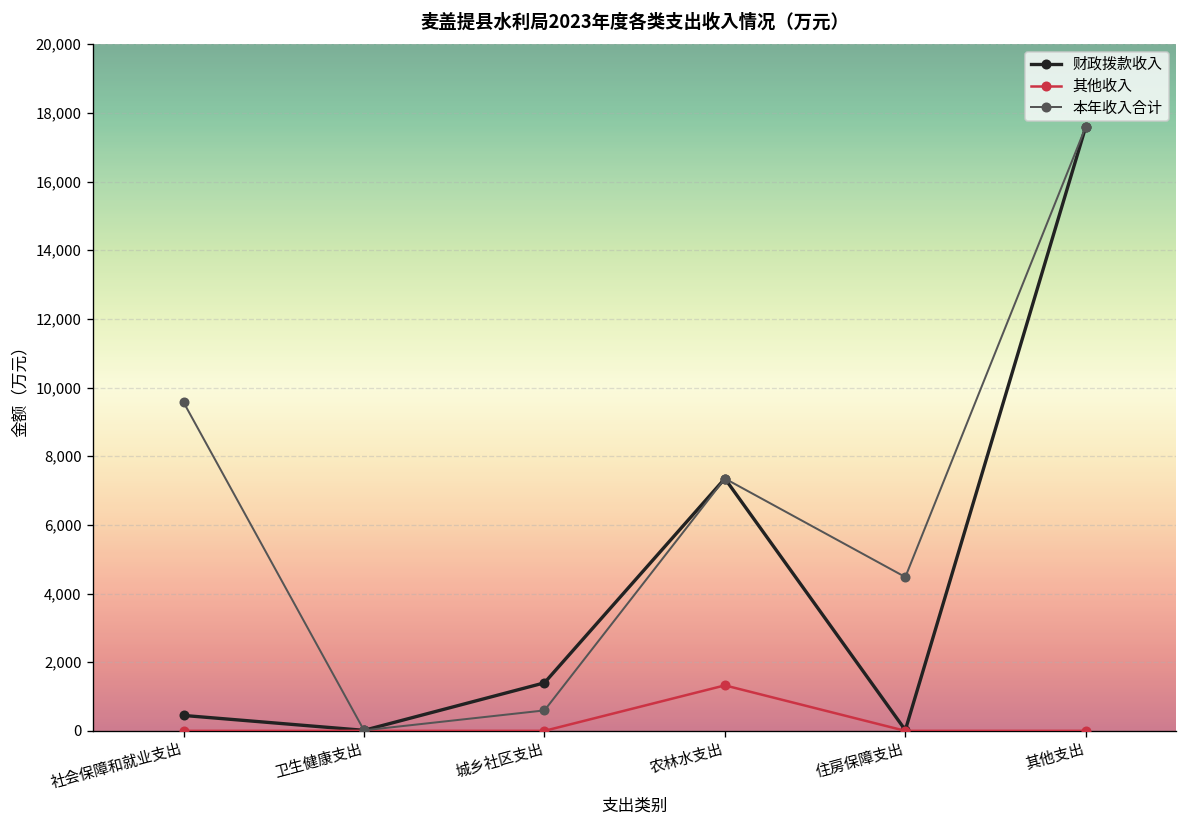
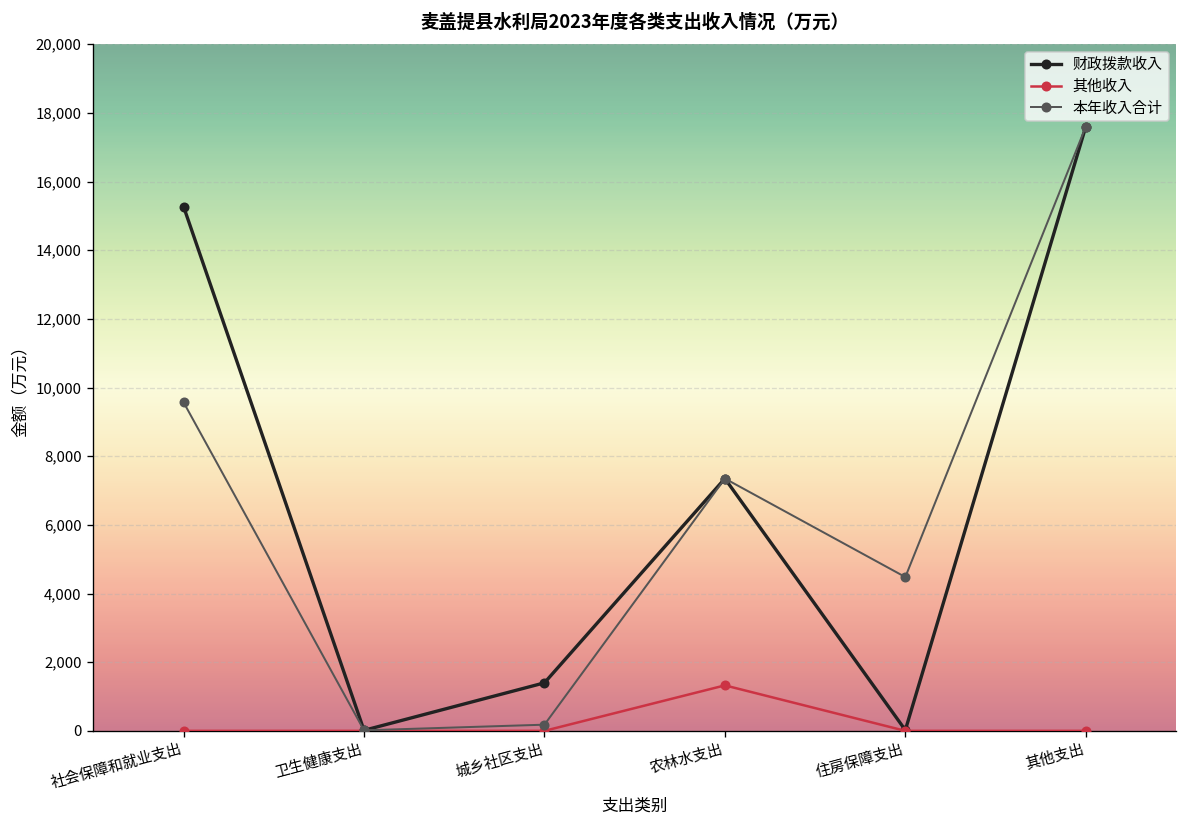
财政拨款收入, 社会保障和就业支出: 400 -> 15,300
本年收入合计, 城乡社区支出: 600 -> 200
